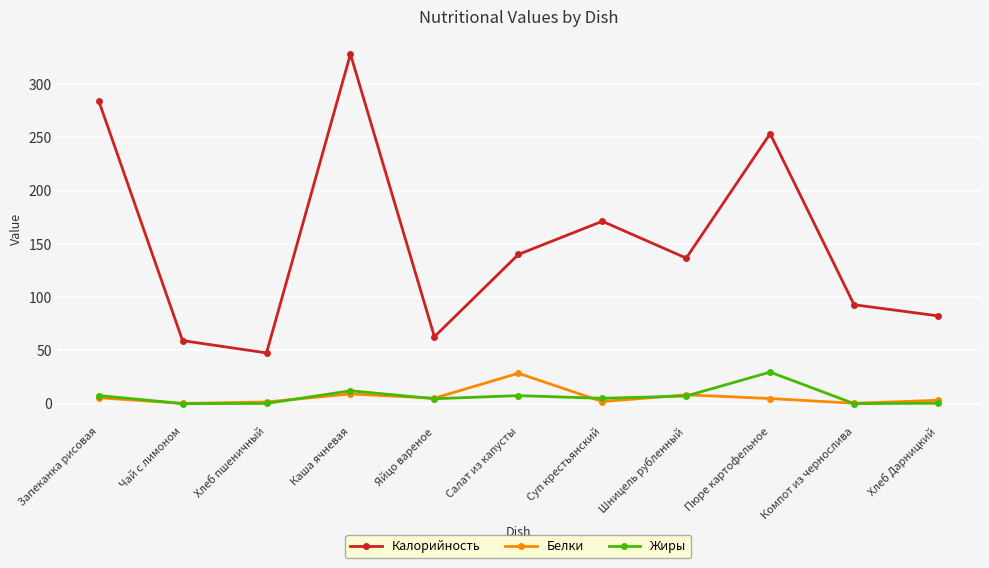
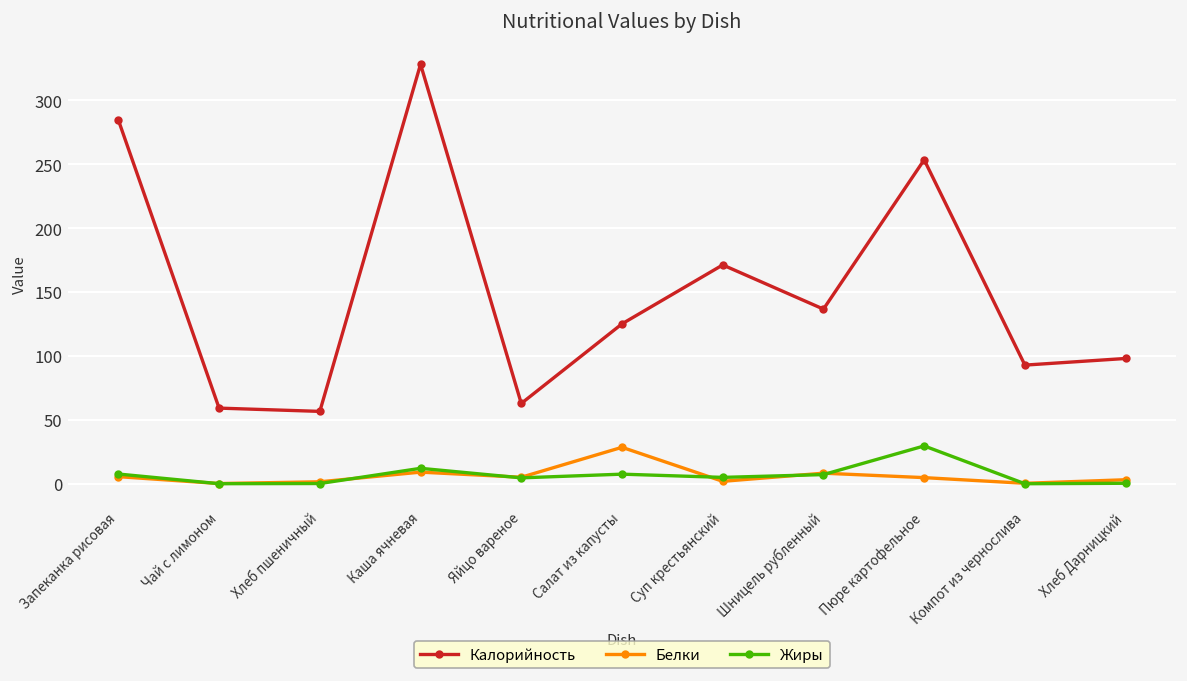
Калорийность, Хлеб пшеничный: 48 -> 57
Калорийность, Салат из капусты: 140 -> 125
Калорийность, Хлеб Дарницкий: 82 -> 98
